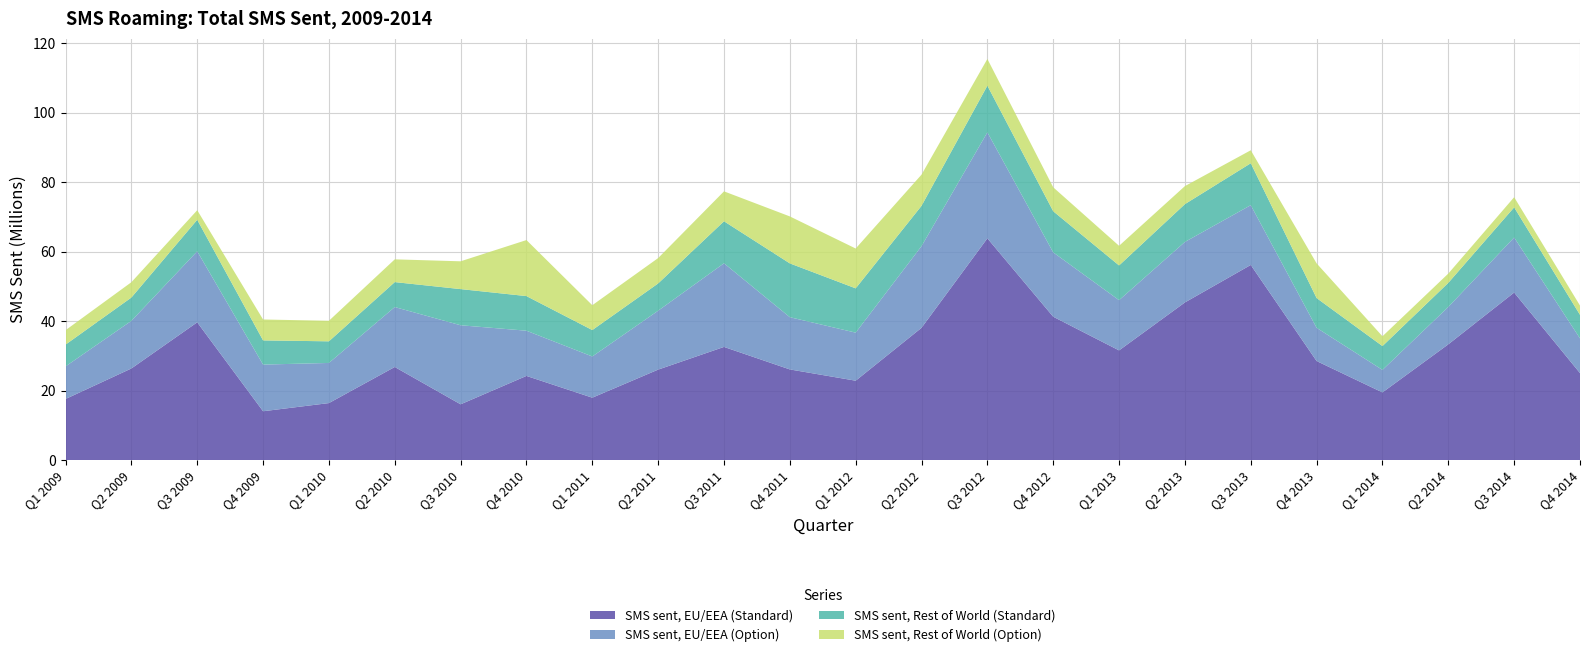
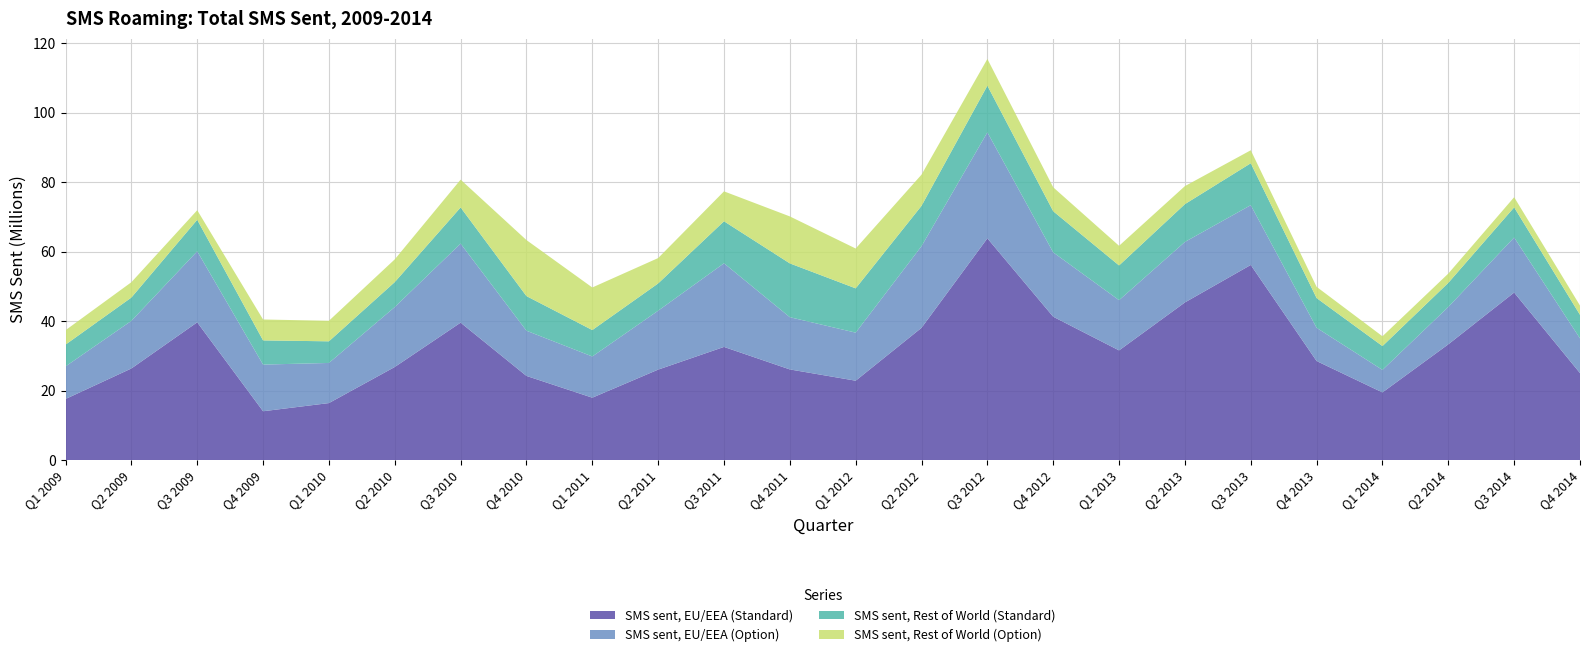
SMS sent, EU/EEA (Standard), Q3 2010: 16 -> 40
SMS sent, Rest of World (Option), Q1 2011: 7 -> 12
SMS sent, Rest of World (Option), Q4 2013: 10 -> 3
